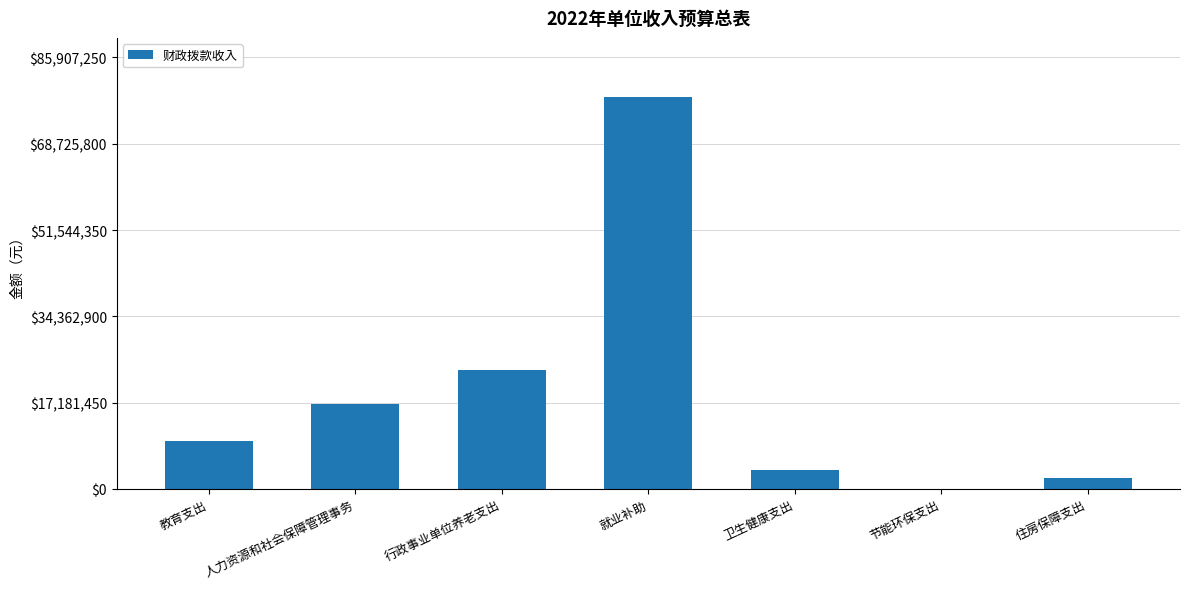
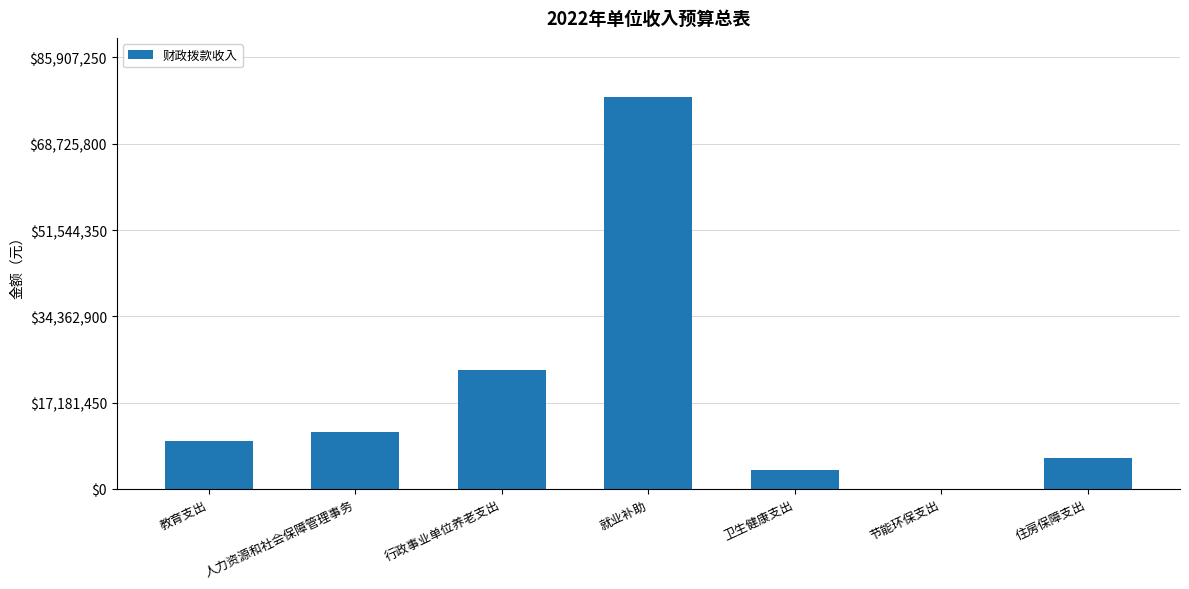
人力资源和社会保障管理事务: $17,000,000 -> $11,000,000
住房保障支出: $2,000,000 -> $6,000,000
